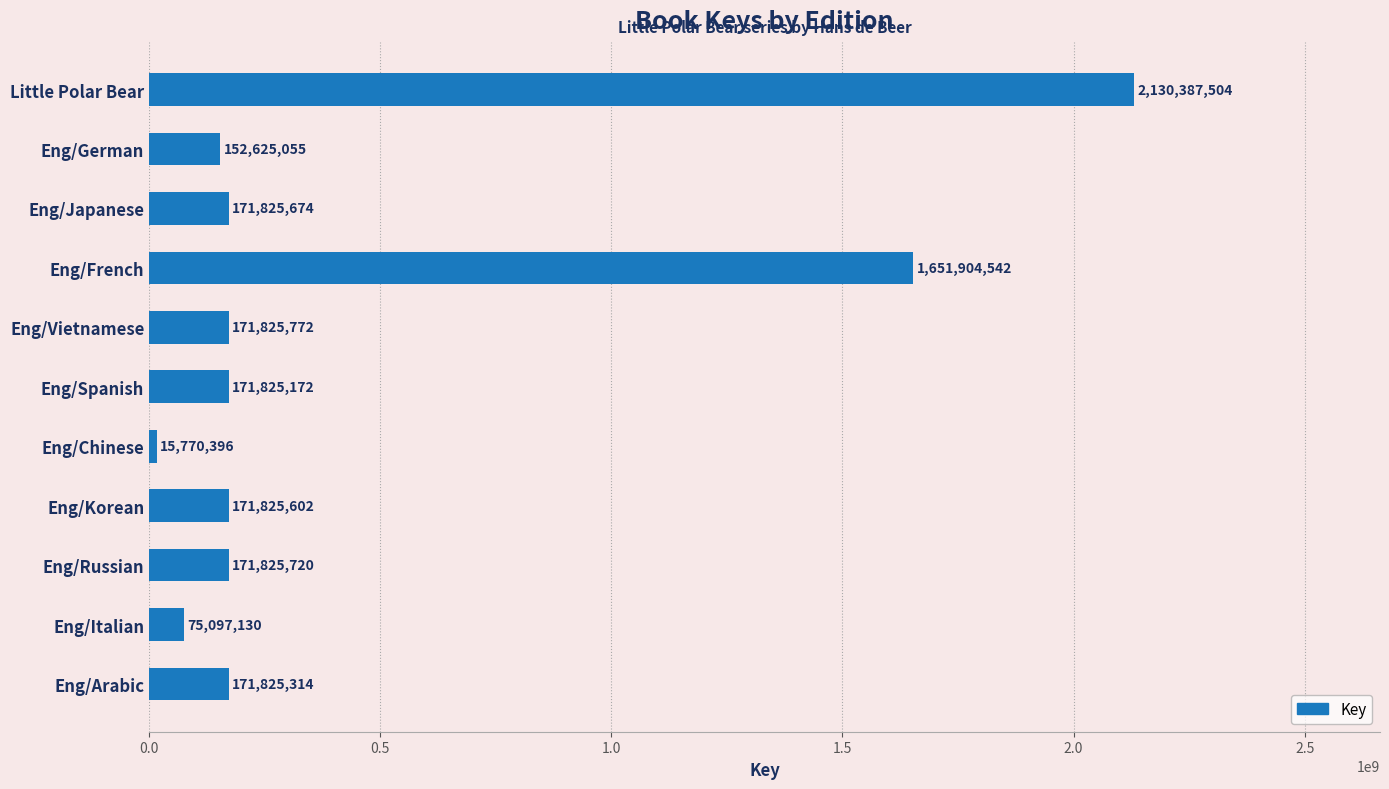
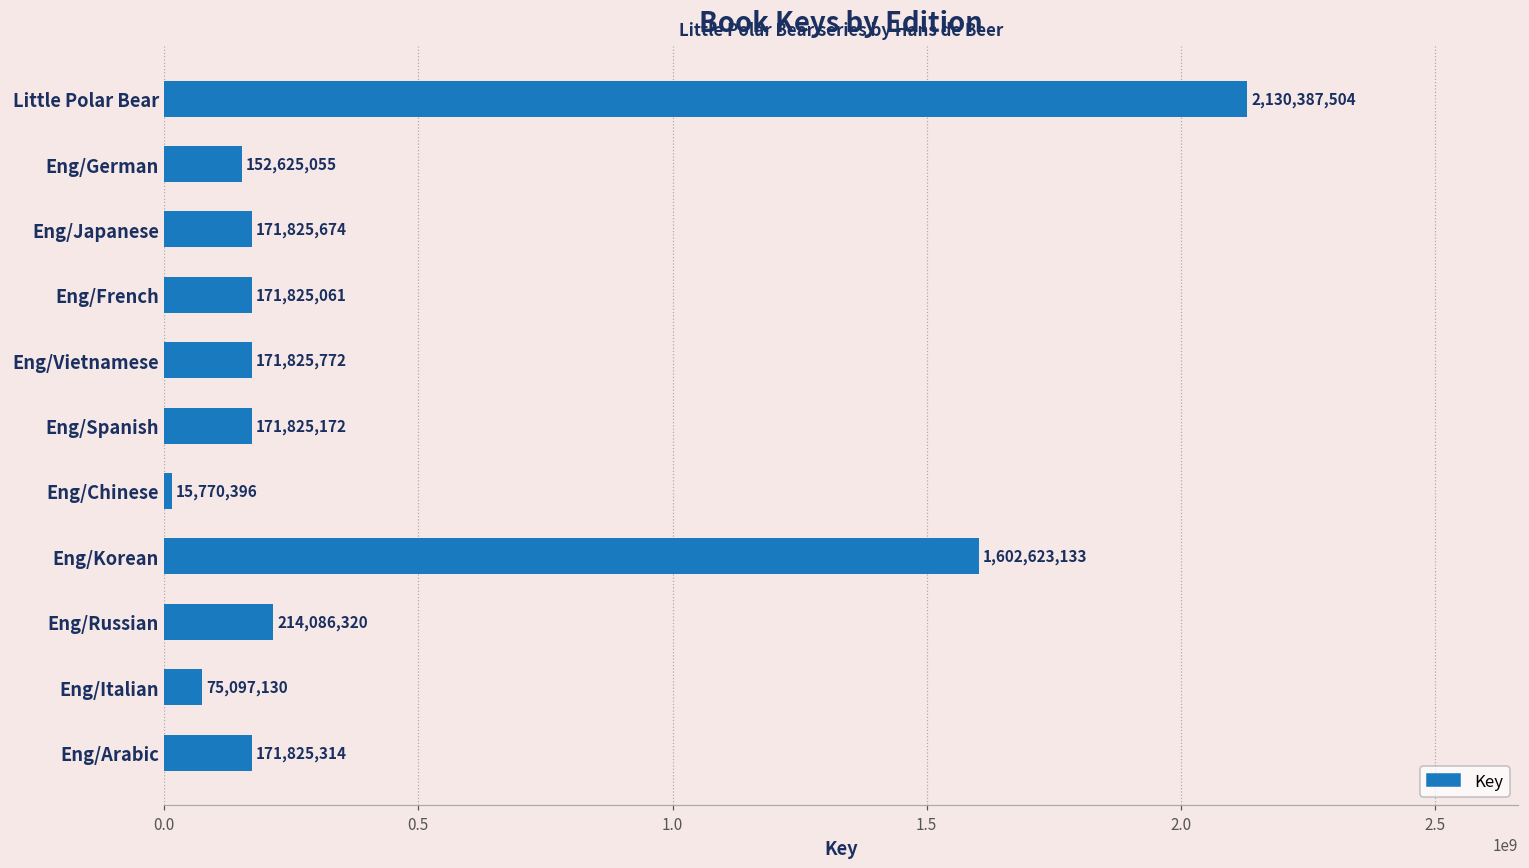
Eng/French: 1,651,904,542 -> 171,825,061
Eng/Korean: 171,825,602 -> 1,602,623,133
Eng/Russian: 171,825,720 -> 214,086,320
